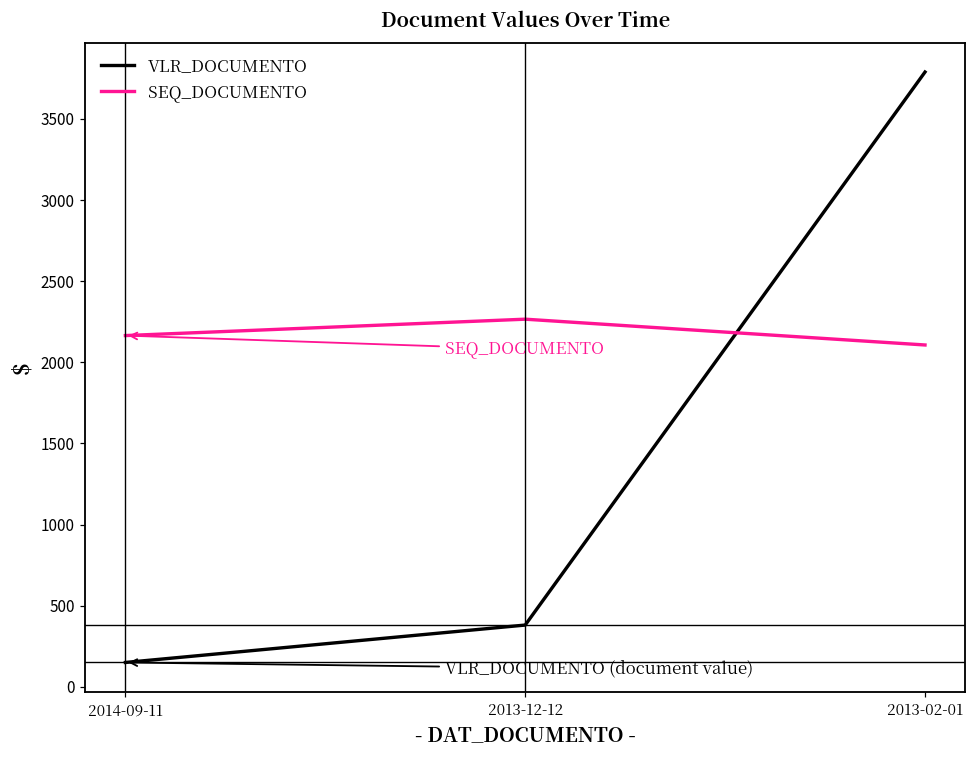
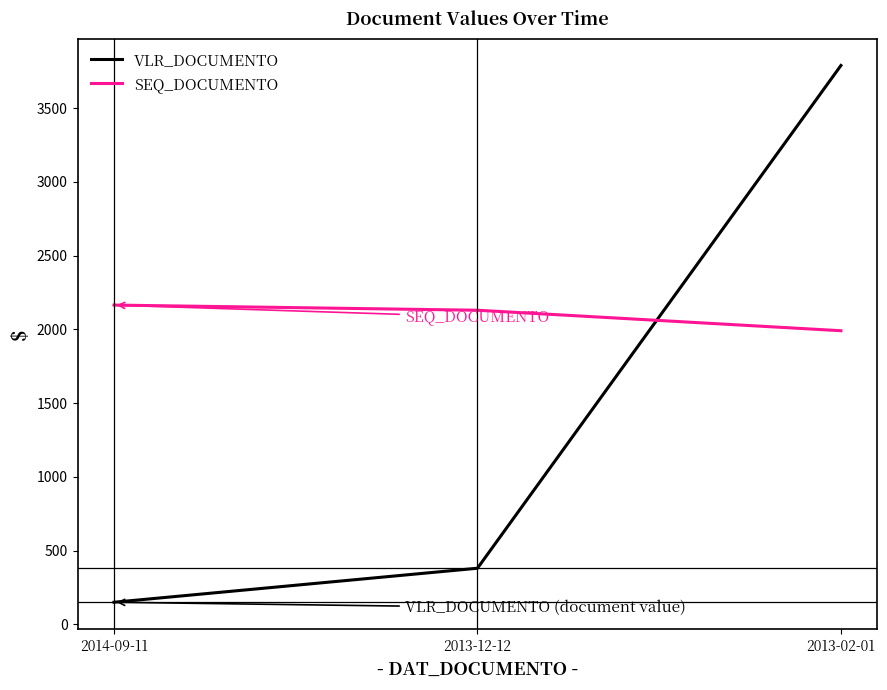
SEQ_DOCUMENTO, 2013-12-12: 2270 -> 2130
SEQ_DOCUMENTO, 2013-02-01: 2110 -> 1990
